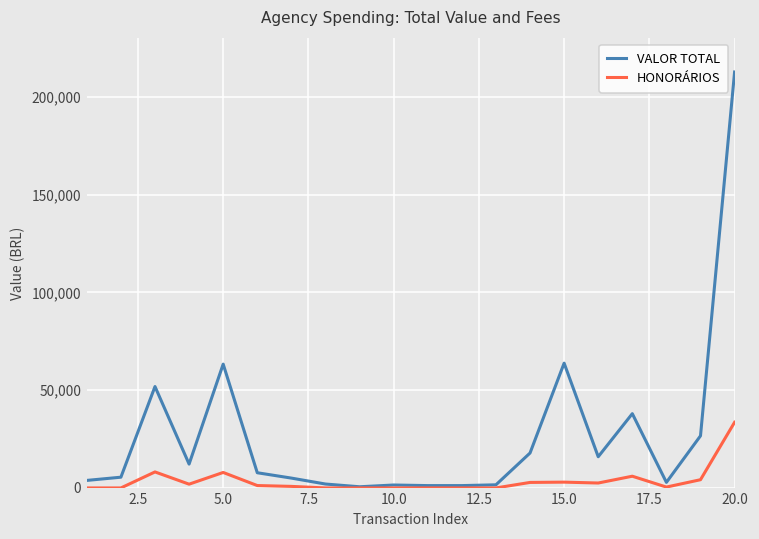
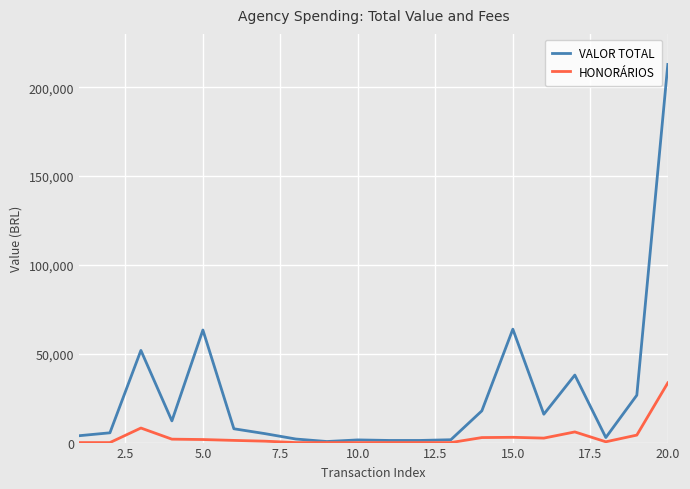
HONORÁRIOS, 5.0: 8,000 -> 2,000
